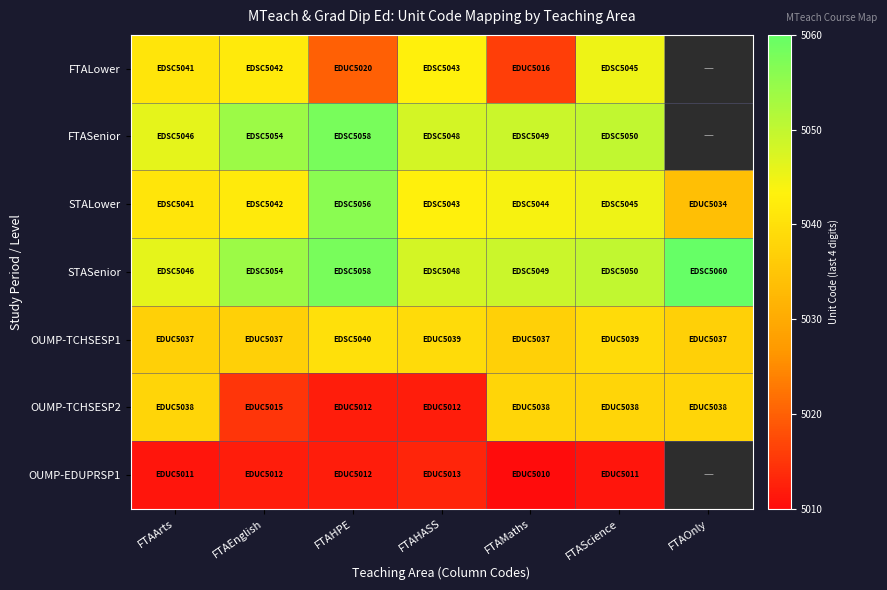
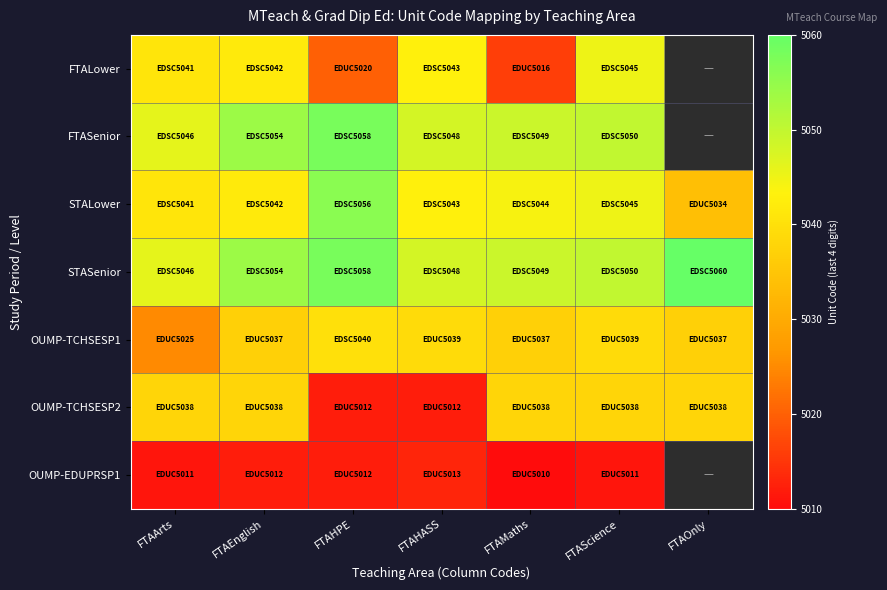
OUMP-TCHSESP1, FTAArts: 5037 -> 5025
OUMP-TCHSESP2, FTAEnglish: 5015 -> 5038
